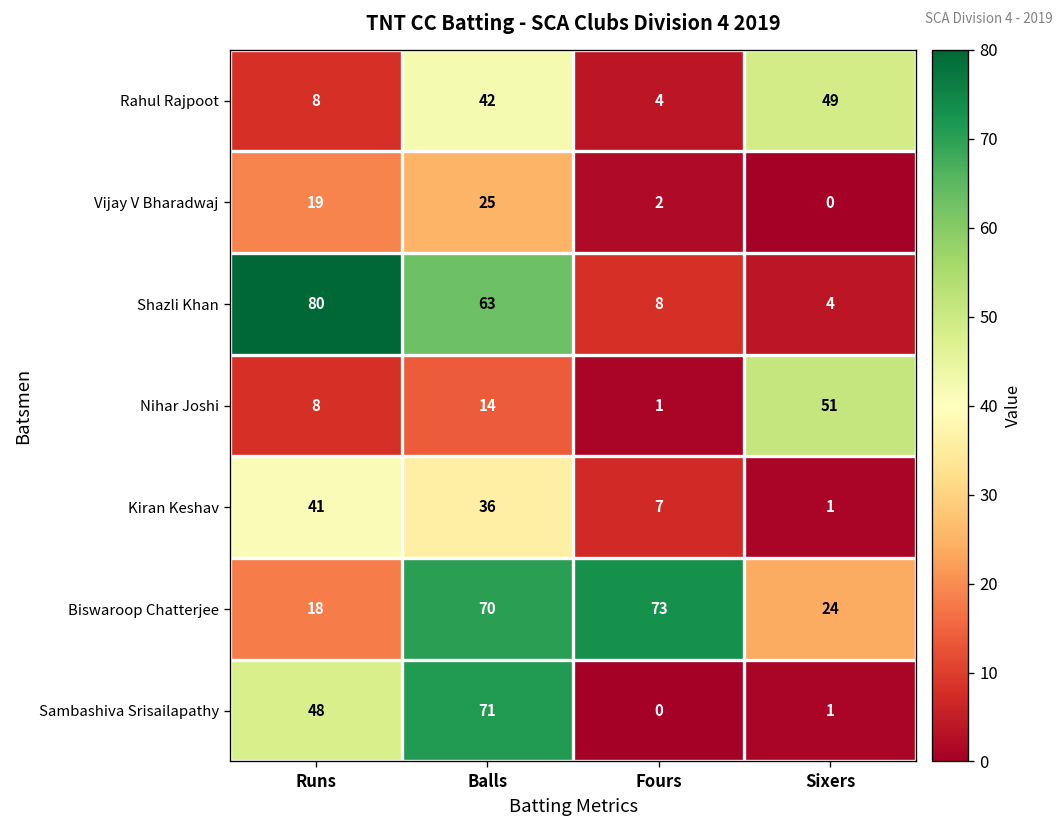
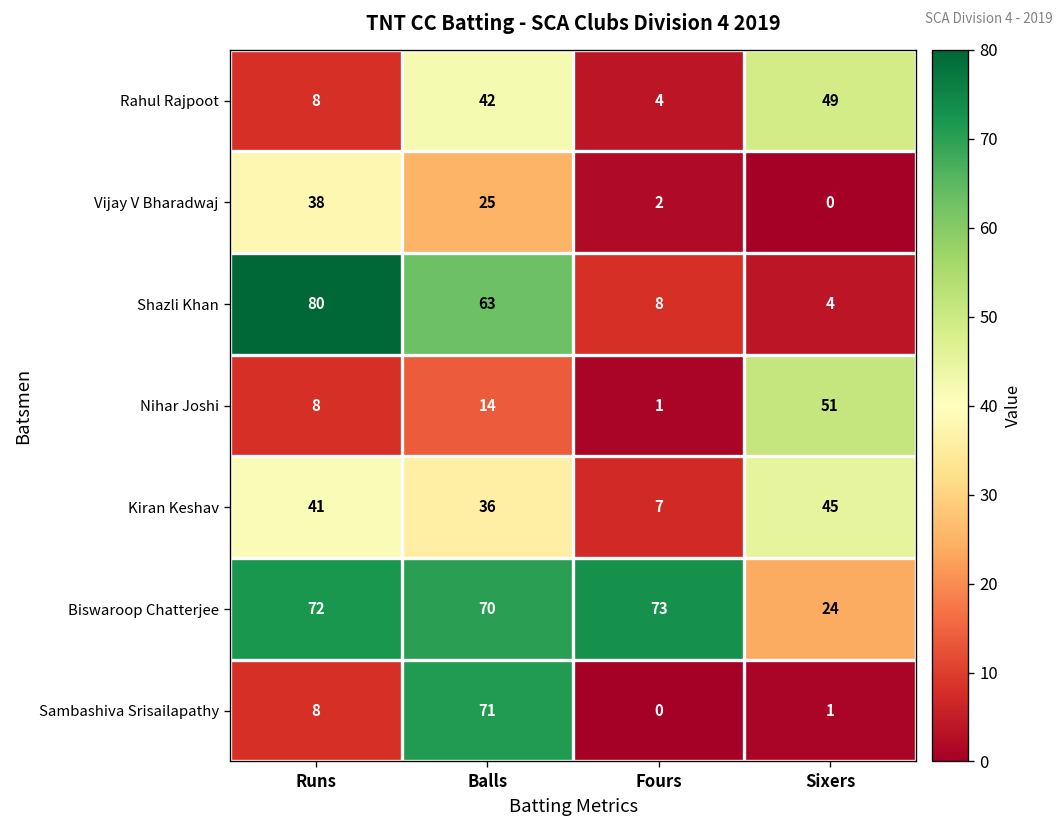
Vijay V Bharadwaj, Runs: 19 -> 38
Kiran Keshav, Sixers: 1 -> 45
Biswaroop Chatterjee, Runs: 18 -> 72
Sambashiva Srisailapathy, Runs: 48 -> 8
